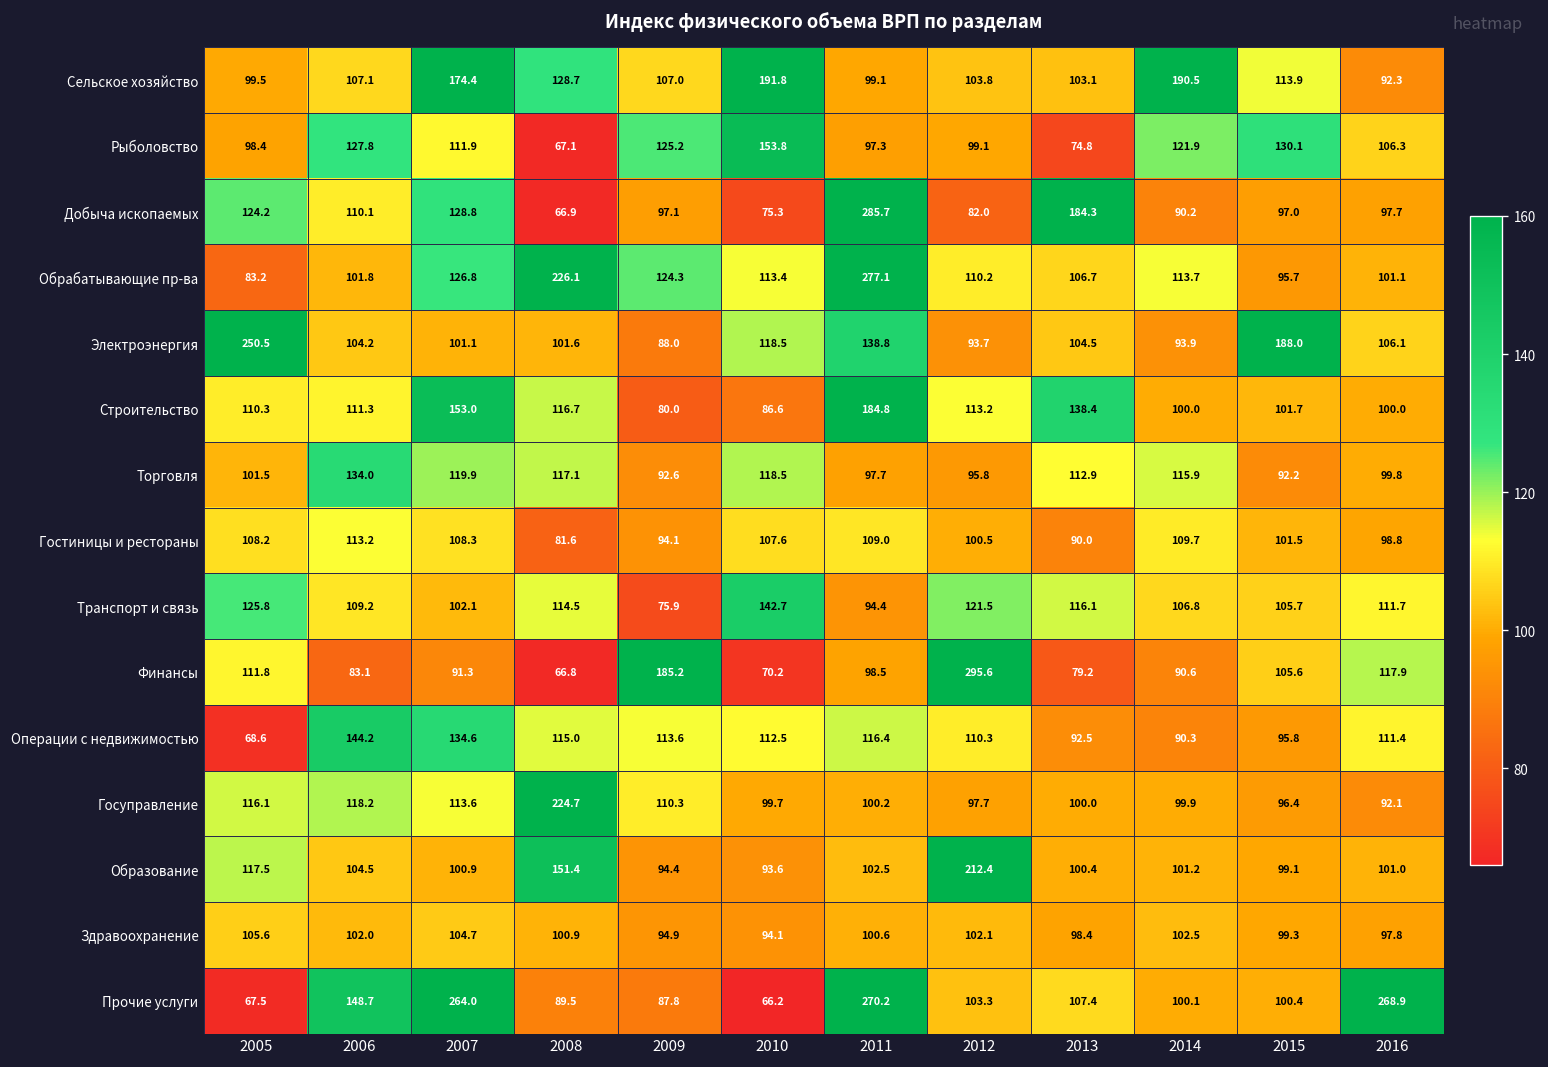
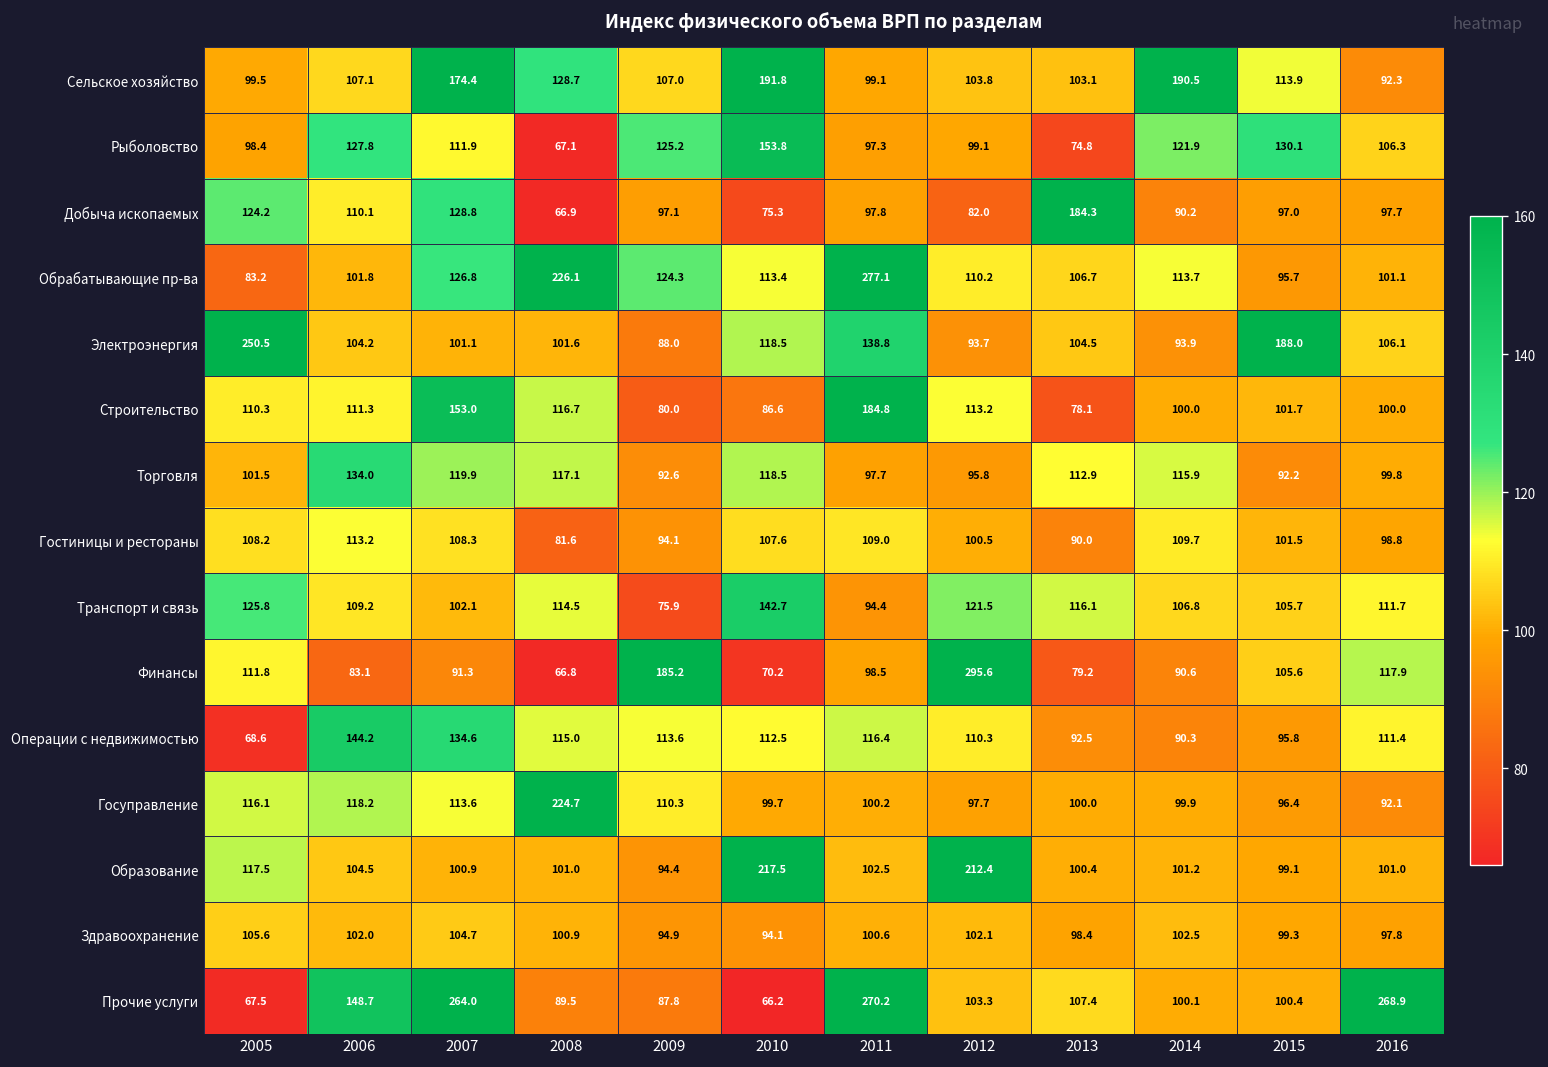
Добыча ископаемых, 2011: 285.7 -> 97.8
Строительство, 2013: 138.4 -> 78.1
Образование, 2008: 151.4 -> 101.0
Образование, 2010: 93.6 -> 217.5
